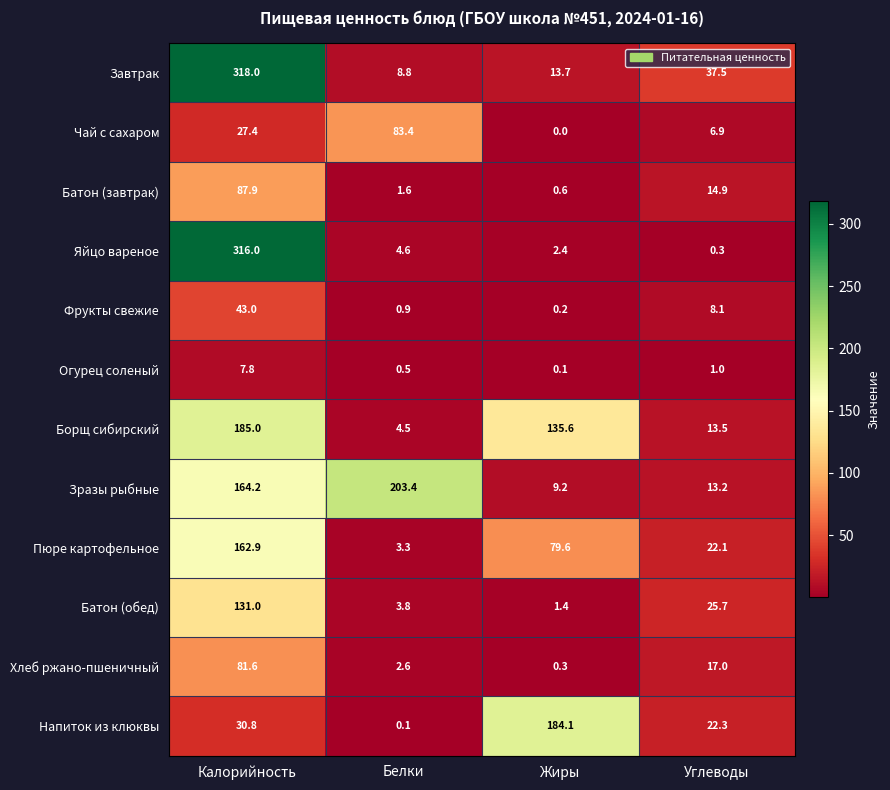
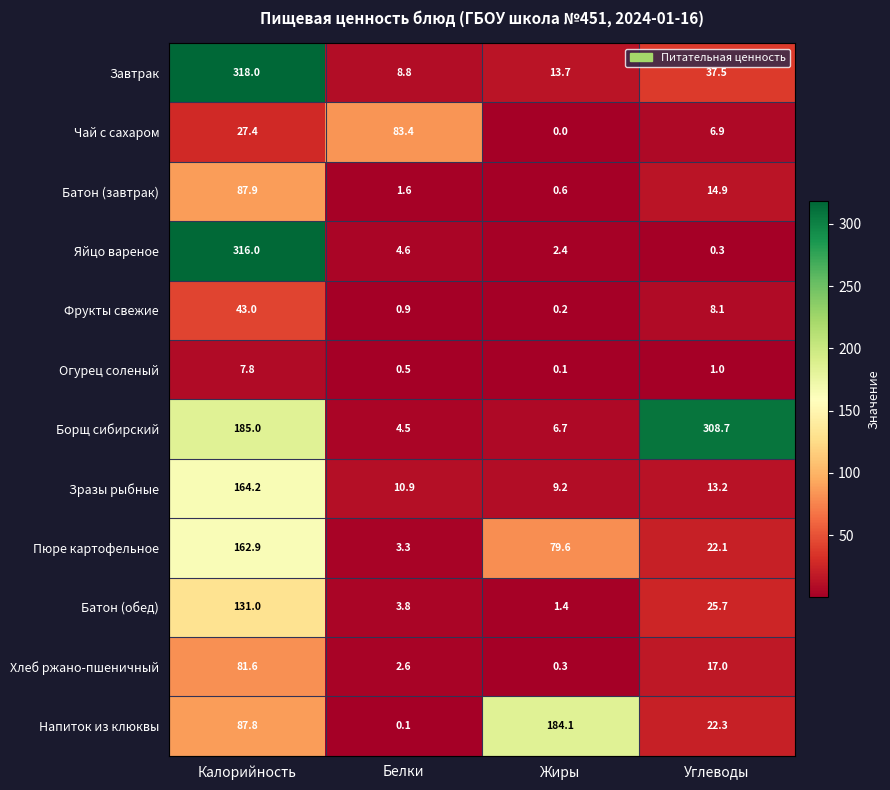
Борщ сибирский, Жиры: 135.6 -> 6.7
Борщ сибирский, Углеводы: 13.5 -> 308.7
Зразы рыбные, Белки: 203.4 -> 10.9
Напиток из клюквы, Калорийность: 30.8 -> 87.8
